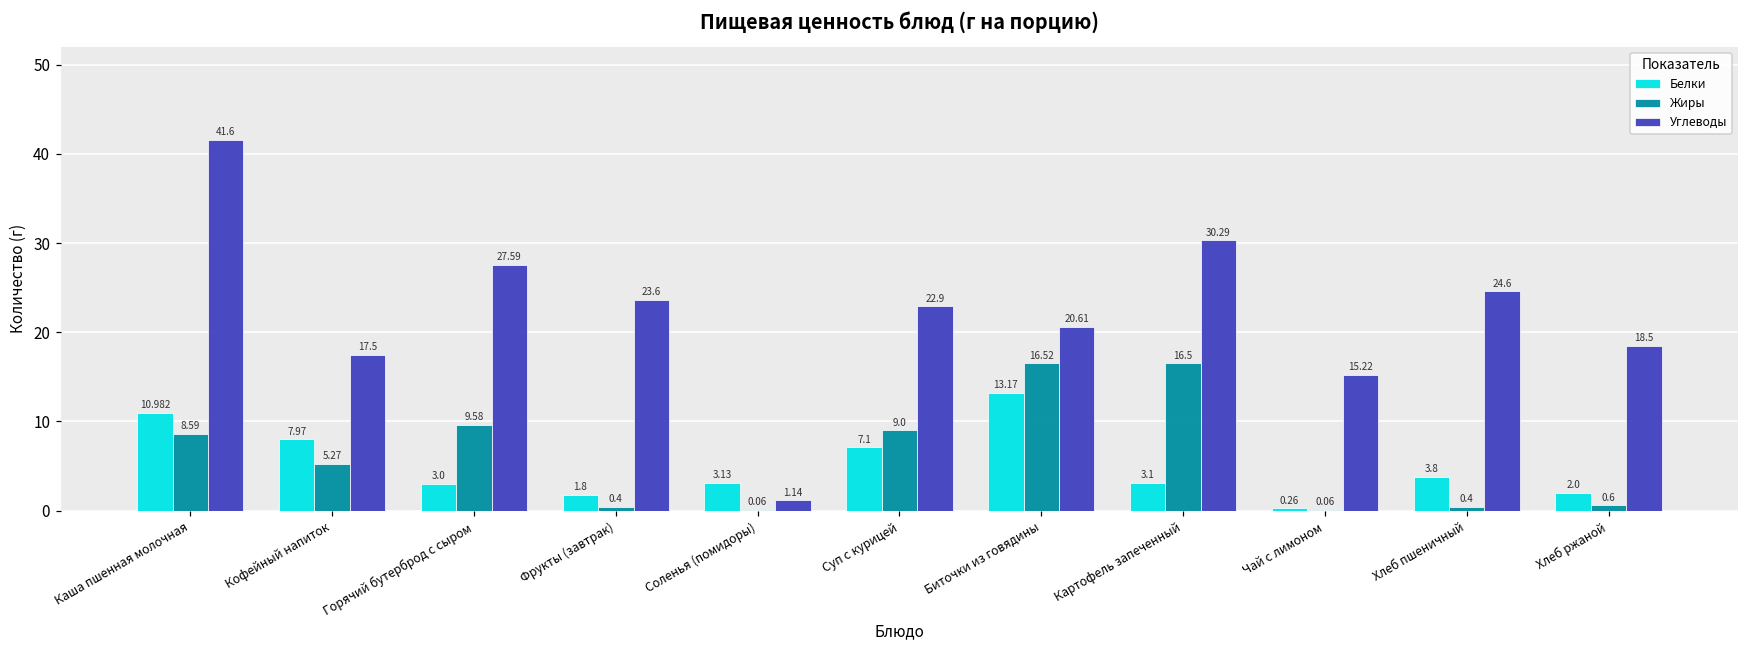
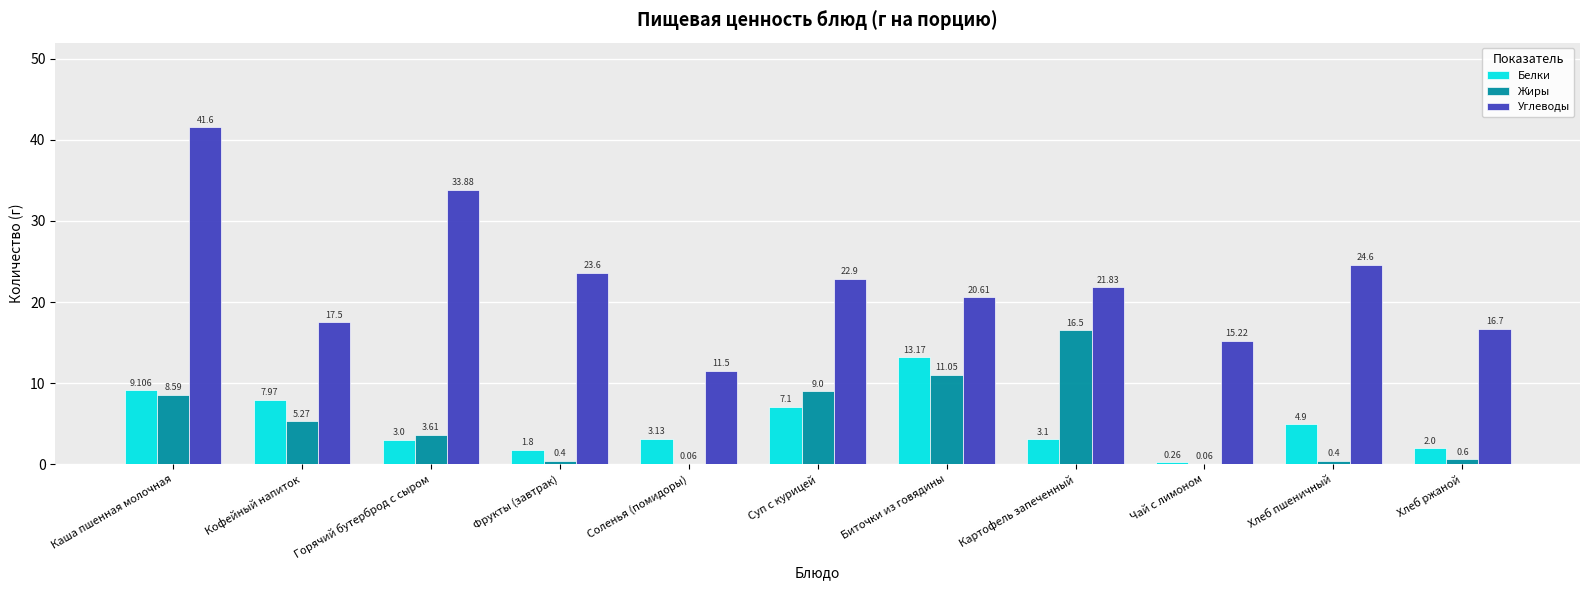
Белки, Каша пшенная молочная: 10.982 -> 9.106
Жиры, Горячий бутерброд с сыром: 9.58 -> 3.61
Углеводы, Горячий бутерброд с сыром: 27.59 -> 33.88
Углеводы, Соленья (помидоры): 1.14 -> 11.5
Жиры, Биточки из говядины: 16.52 -> 11.05
Углеводы, Картофель запеченный: 30.29 -> 21.83
Белки, Хлеб пшеничный: 3.8 -> 4.9
Углеводы, Хлеб ржаной: 18.5 -> 16.7
